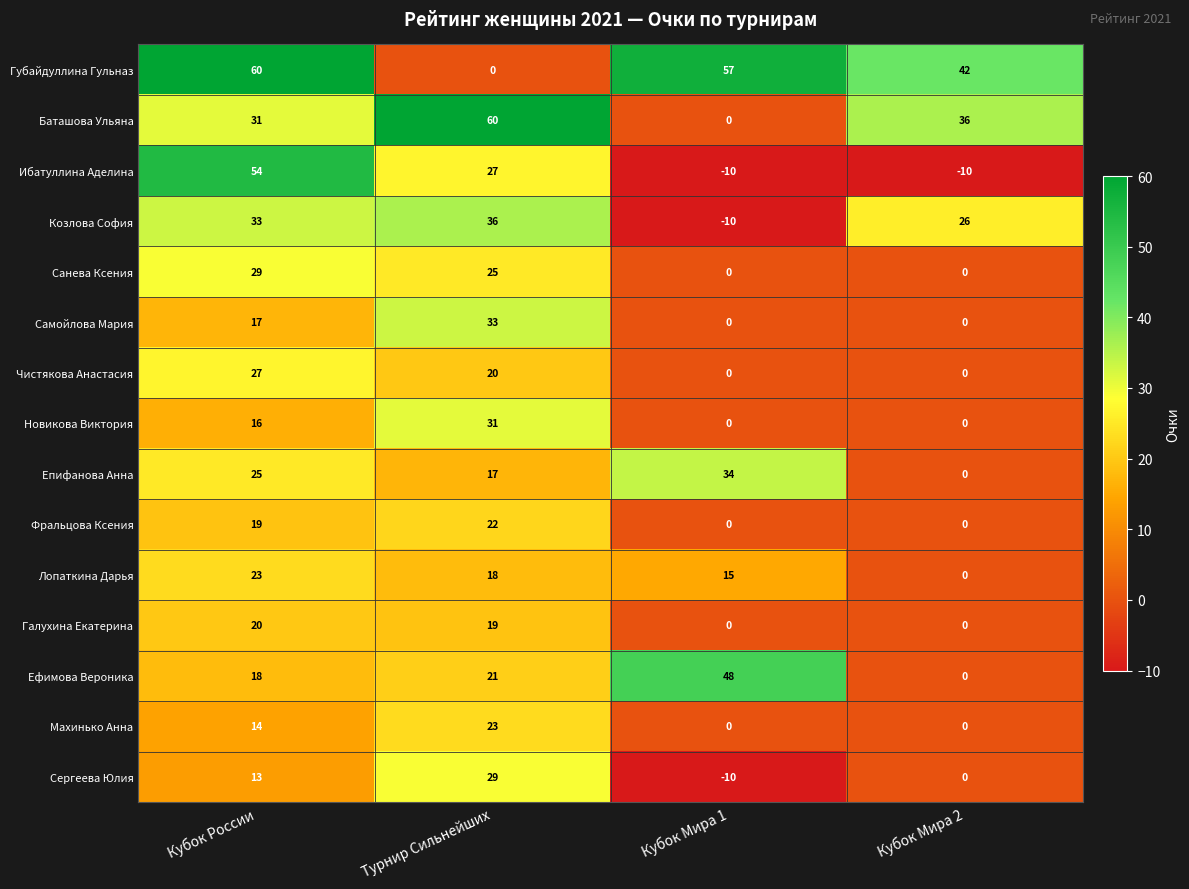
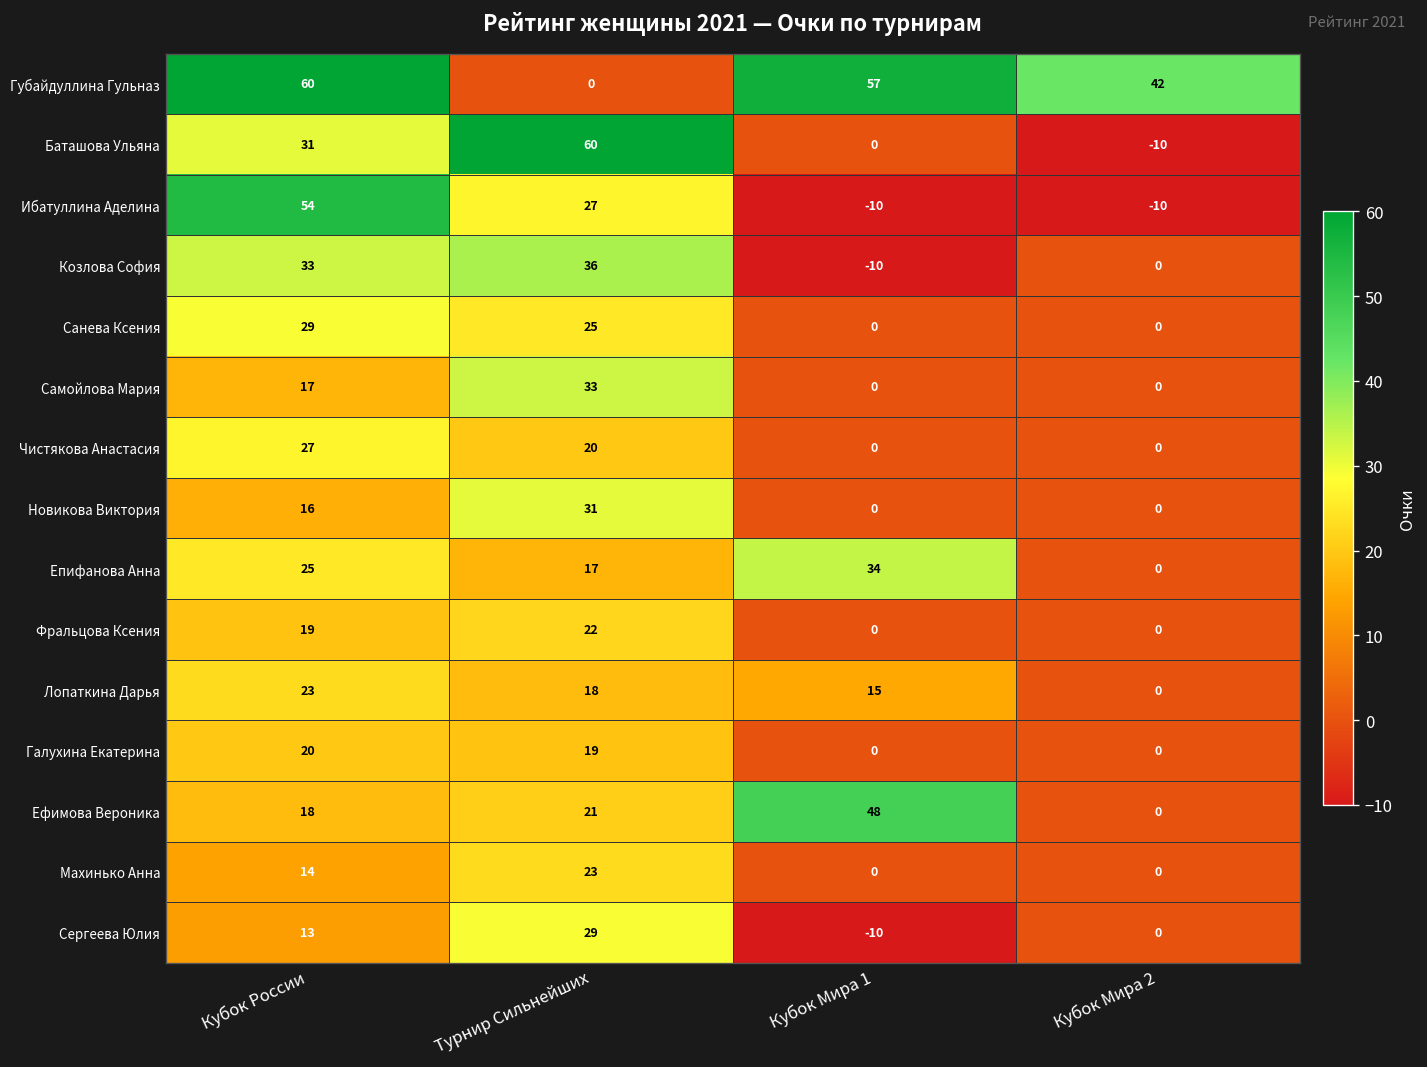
Баташова Ульяна, Кубок Мира 2: 36 -> -10
Козлова София, Кубок Мира 2: 26 -> 0
